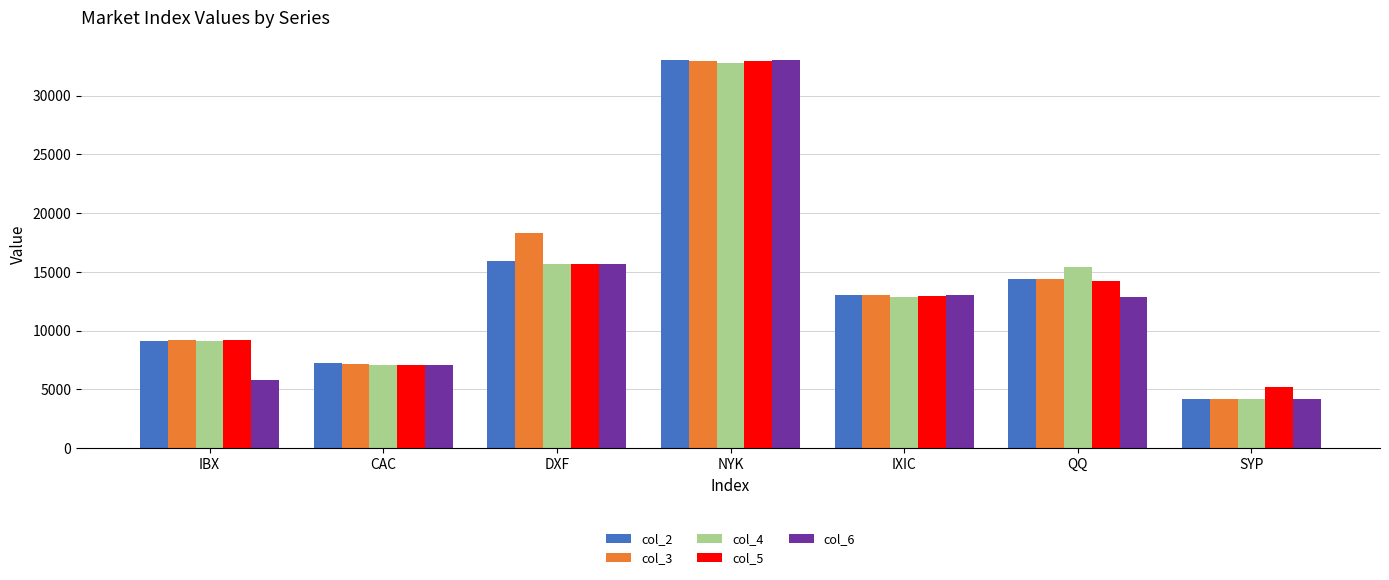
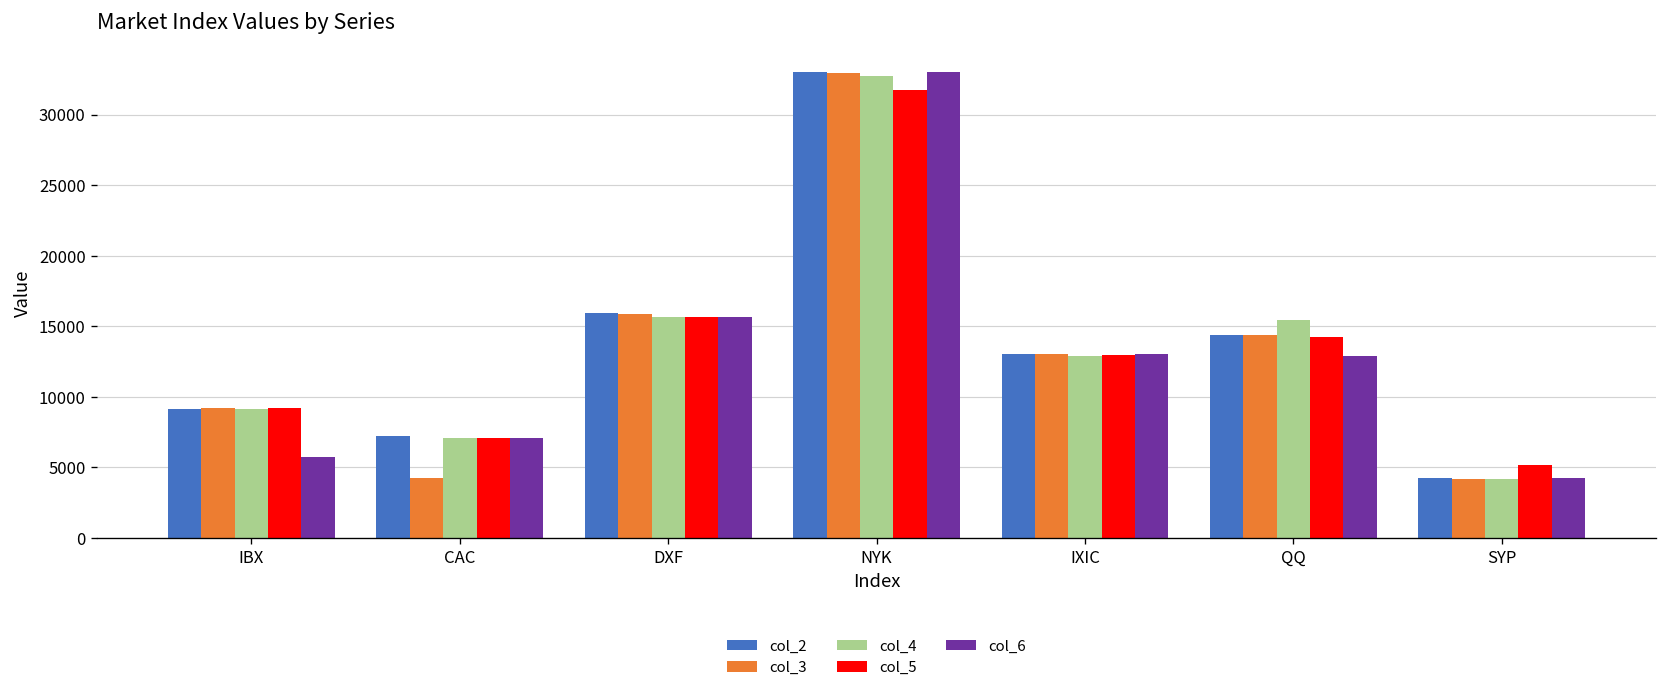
col_3, CAC: 7200 -> 4200
col_3, DXF: 18300 -> 15900
col_5, NYK: 32900 -> 31700
